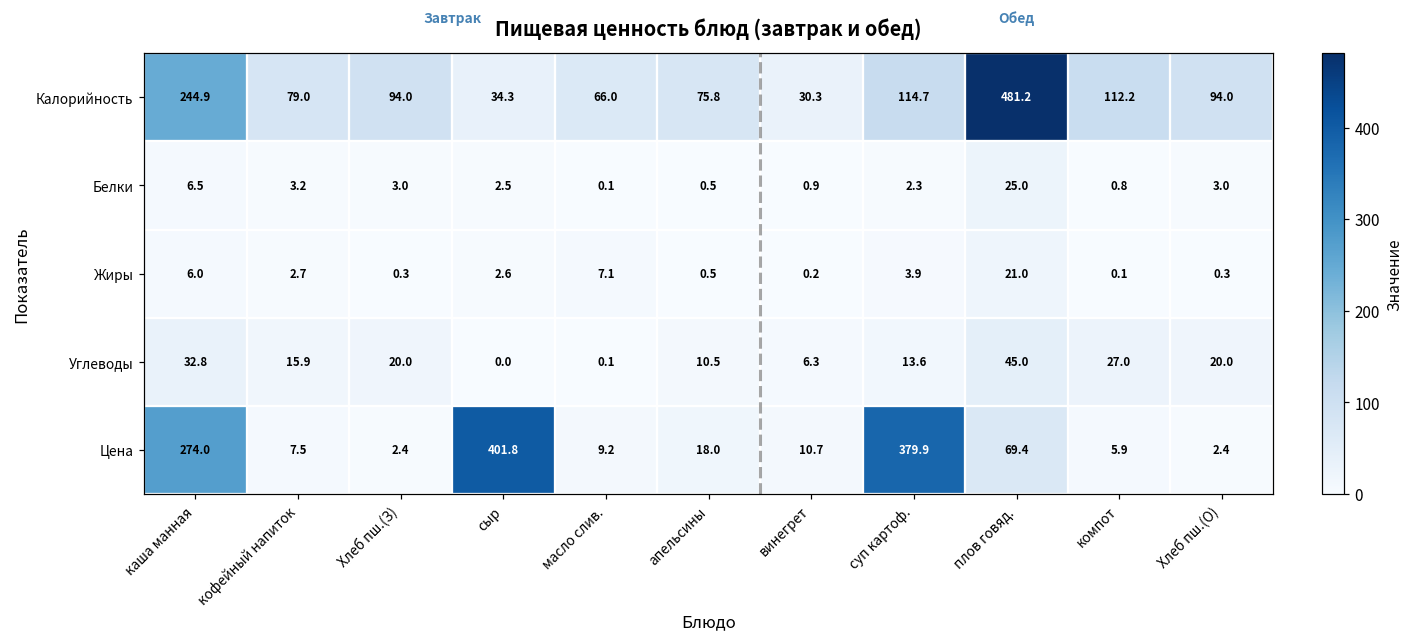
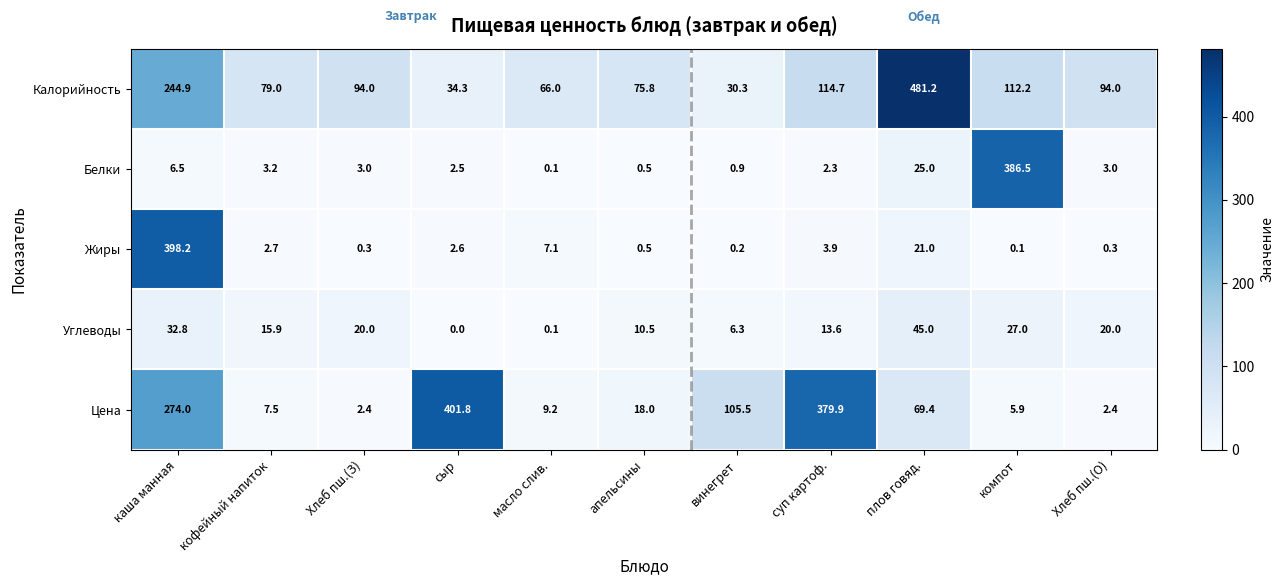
Белки, компот: 0.8 -> 386.5
Жиры, каша манная: 6.0 -> 398.2
Цена, винегрет: 10.7 -> 105.5
